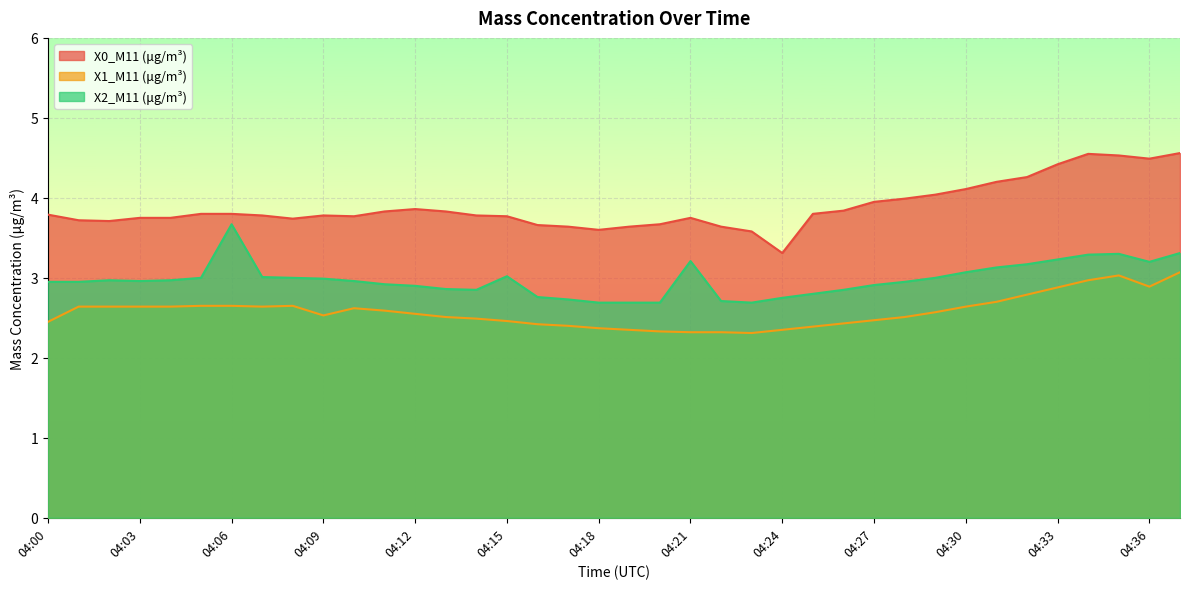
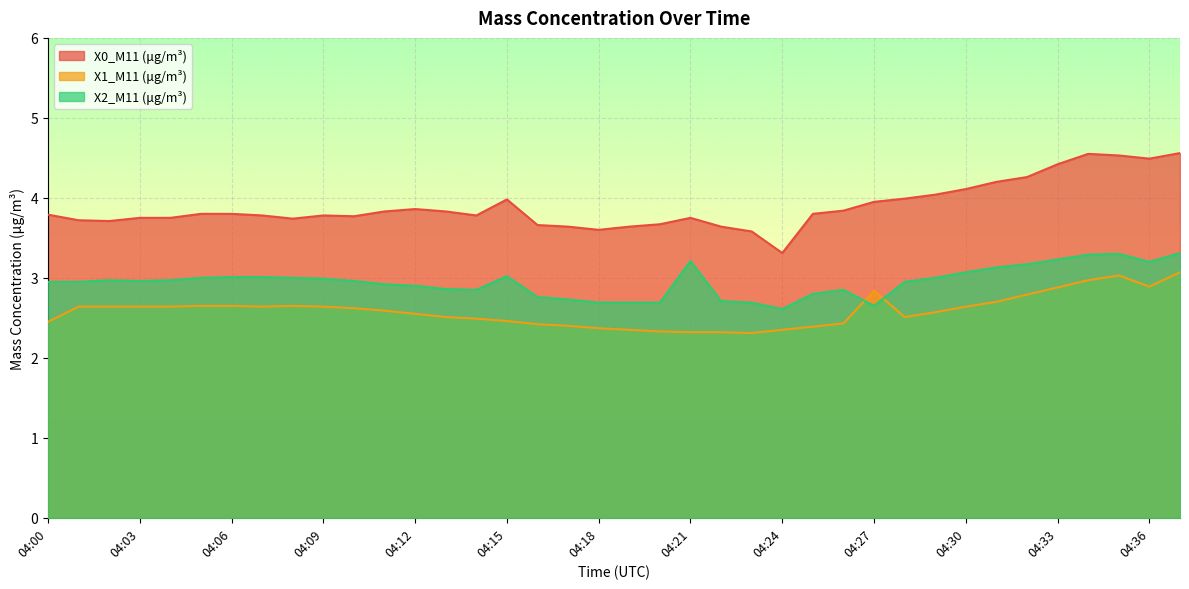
X2_M11 (μg/m³), 04:06: 3.7 -> 3.0
X1_M11 (μg/m³), 04:09: 2.5 -> 2.6
X0_M11 (μg/m³), 04:15: 3.8 -> 4.0
X2_M11 (μg/m³), 04:24: 2.8 -> 2.6
X1_M11 (μg/m³), 04:27: 2.5 -> 2.8
X2_M11 (μg/m³), 04:27: 2.9 -> 2.7
